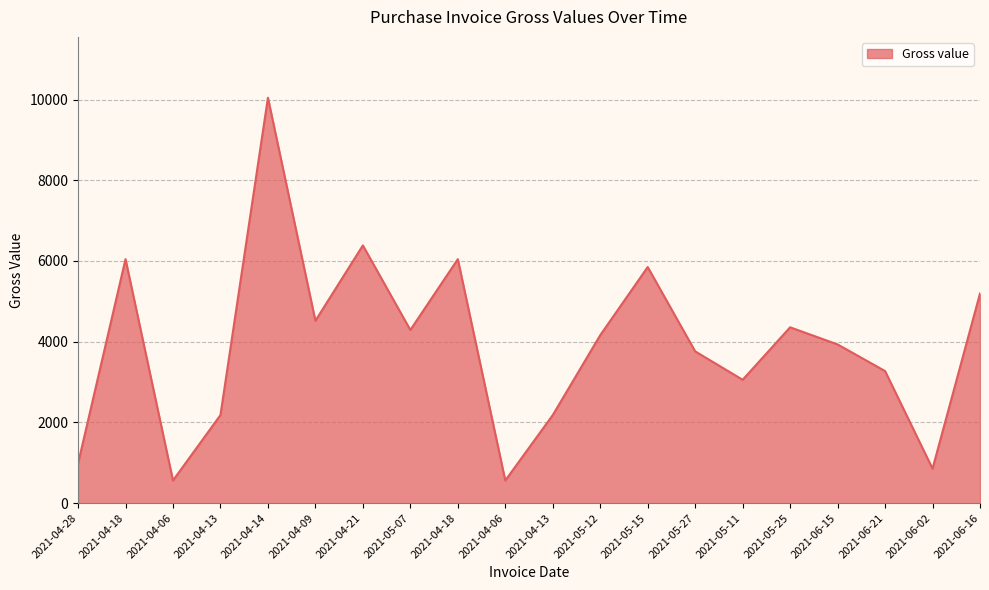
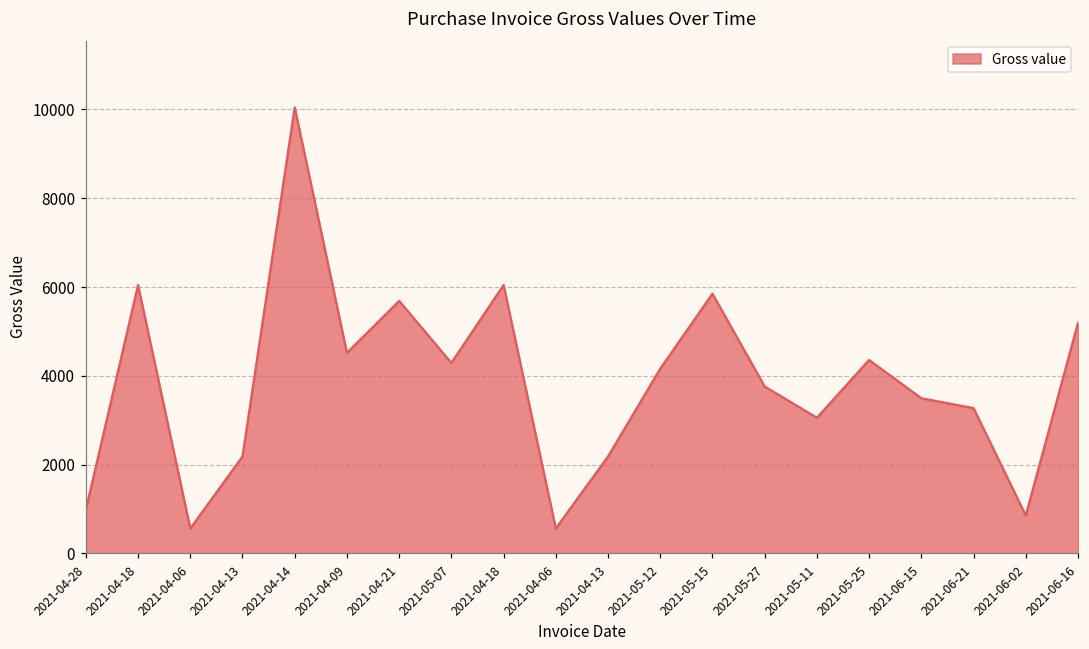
2021-04-21: 6400 -> 5700
2021-06-15: 3900 -> 3500
